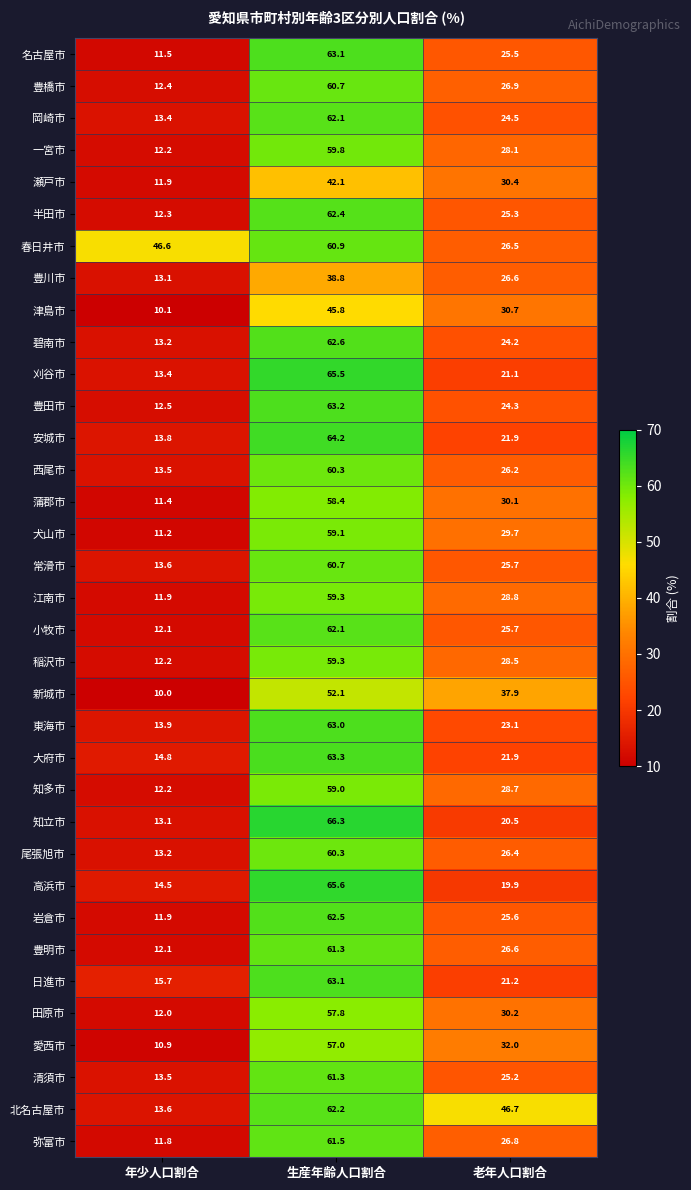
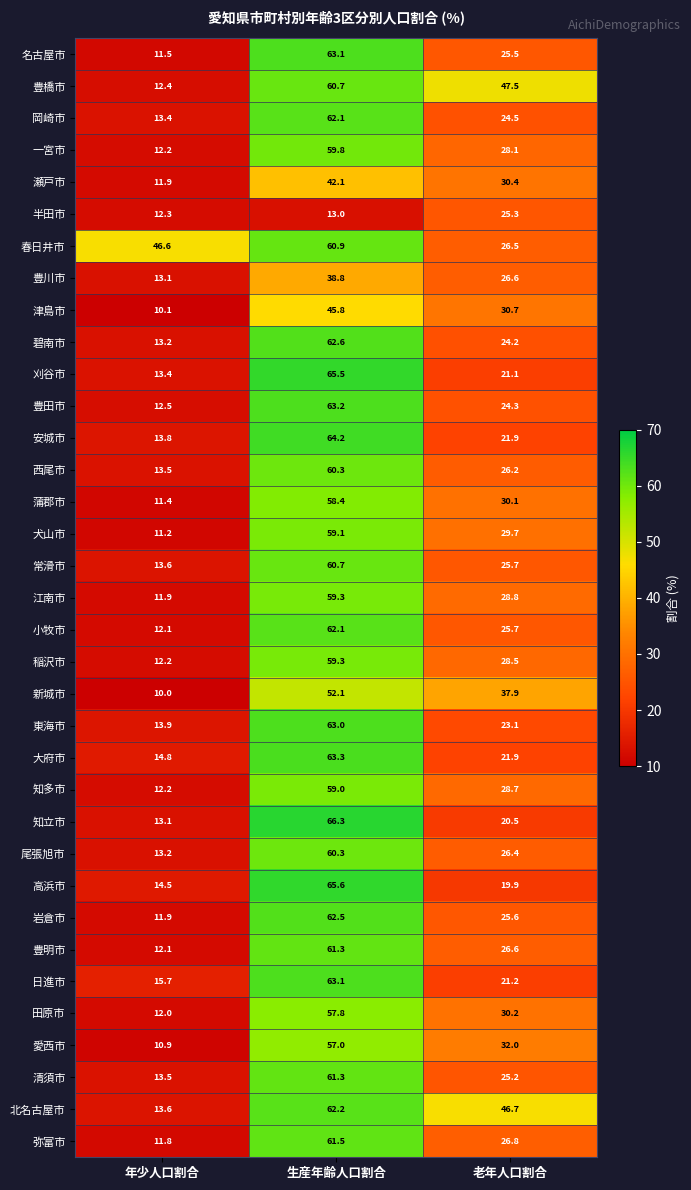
豊橋市, 老年人口割合: 26.9 -> 47.5
半田市, 生産年齢人口割合: 62.4 -> 13.0
